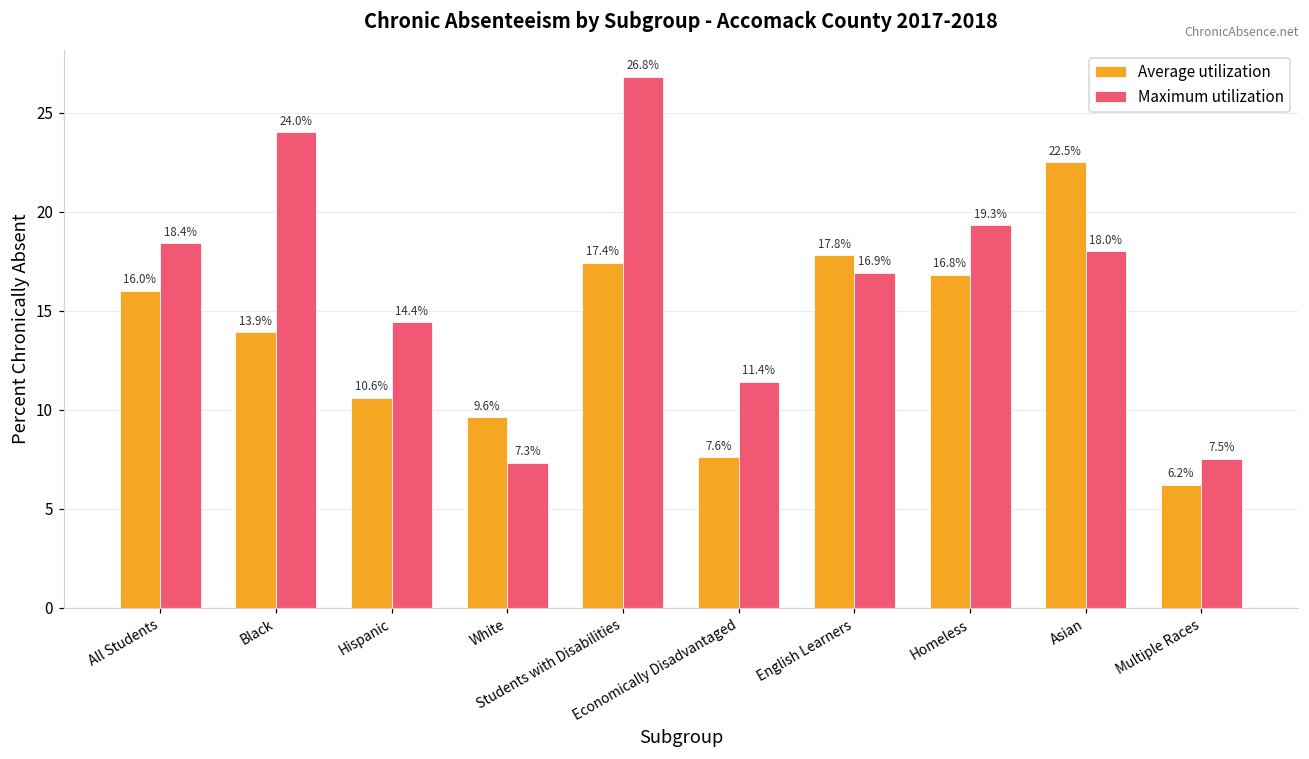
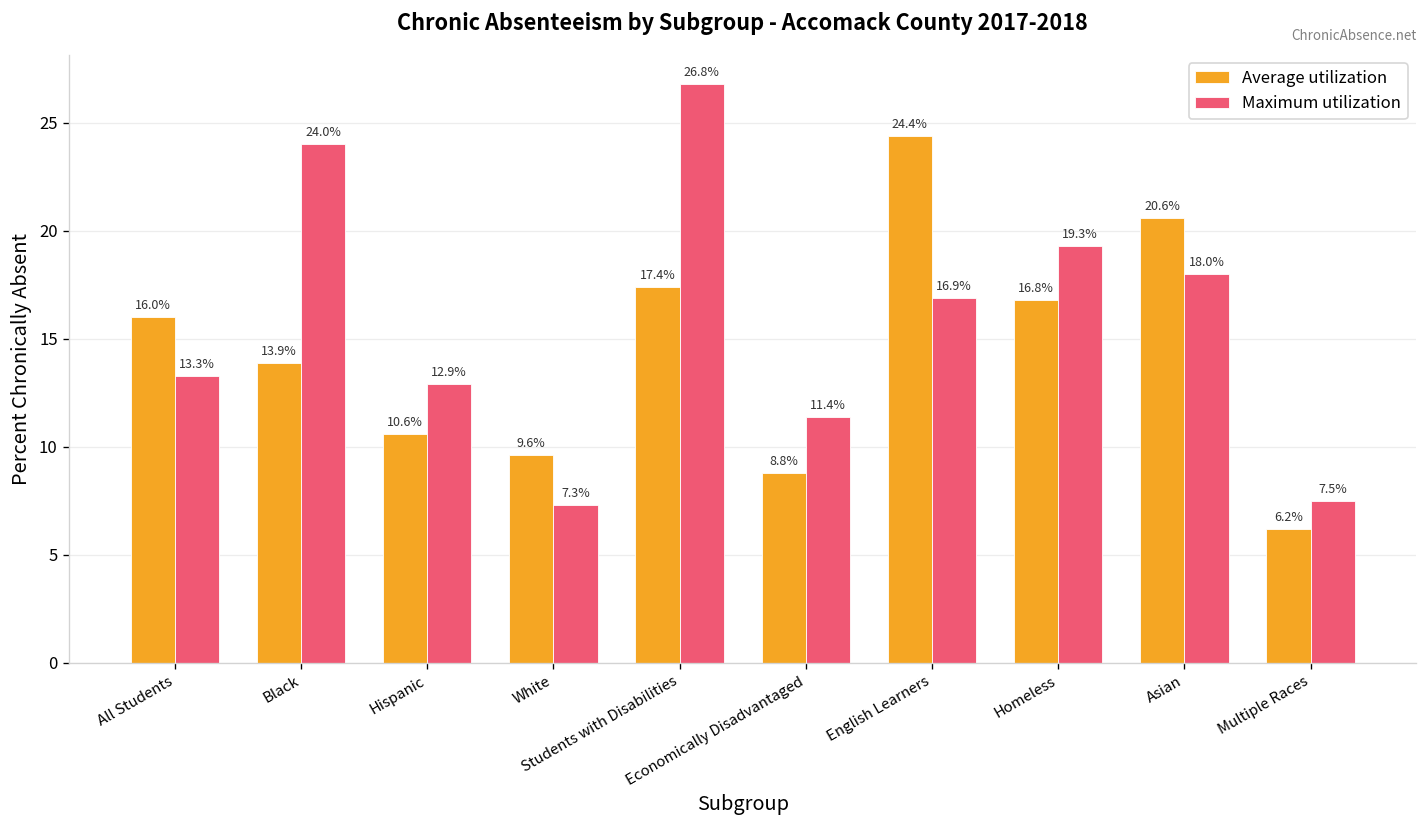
Maximum utilization, All Students: 18.4% -> 13.3%
Maximum utilization, Hispanic: 14.4% -> 12.9%
Average utilization, Economically Disadvantaged: 7.6% -> 8.8%
Average utilization, English Learners: 17.8% -> 24.4%
Average utilization, Asian: 22.5% -> 20.6%
